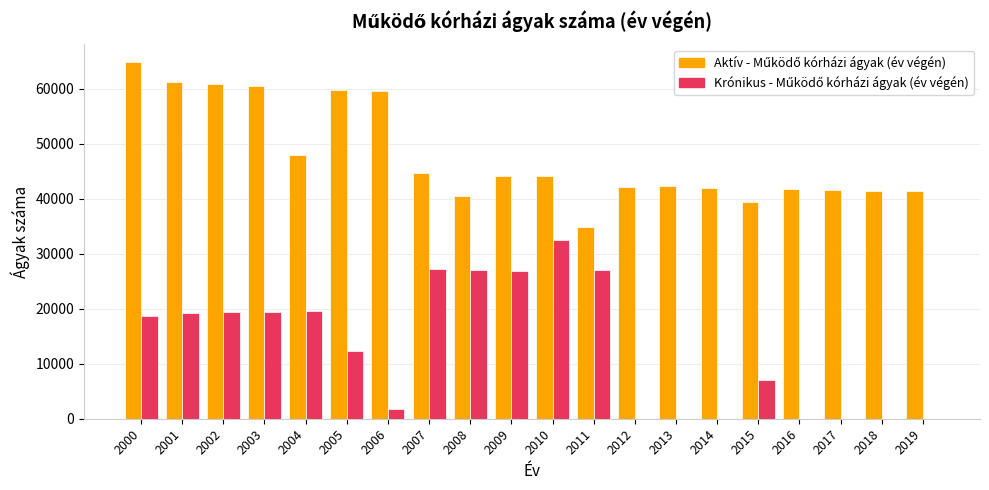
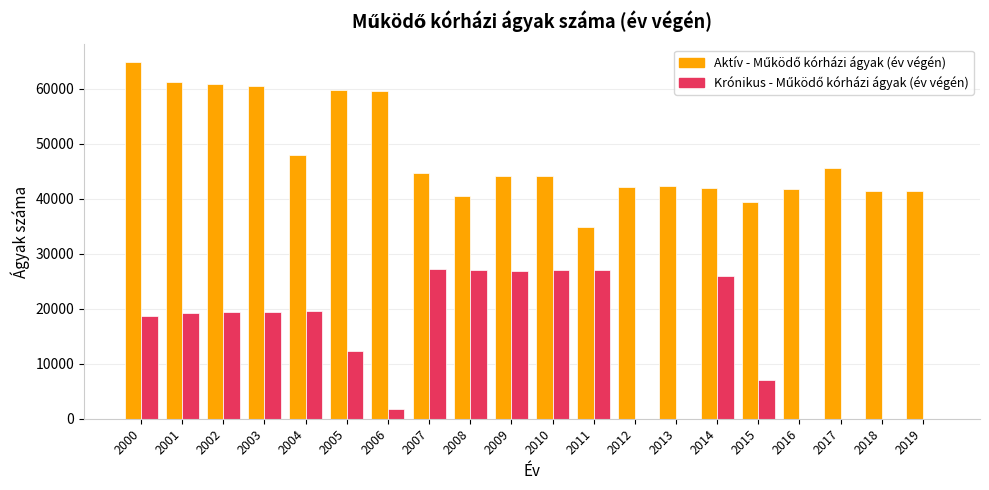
Krónikus - Működő kórházi ágyak (év végén), 2010: 32000 -> 27000
Krónikus - Működő kórházi ágyak (év végén), 2014: 0 -> 26000
Aktív - Működő kórházi ágyak (év végén), 2017: 42000 -> 46000
